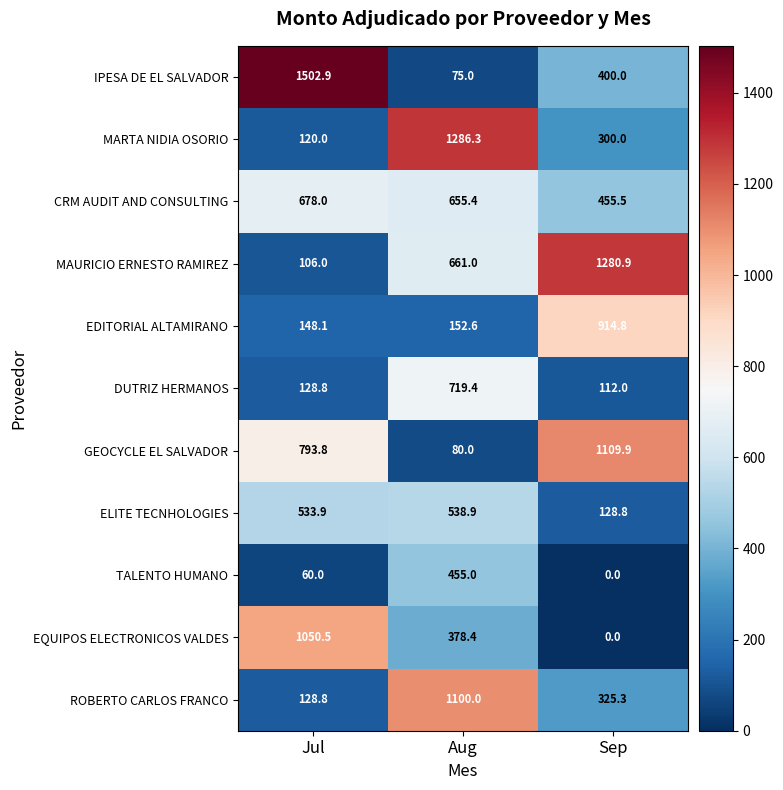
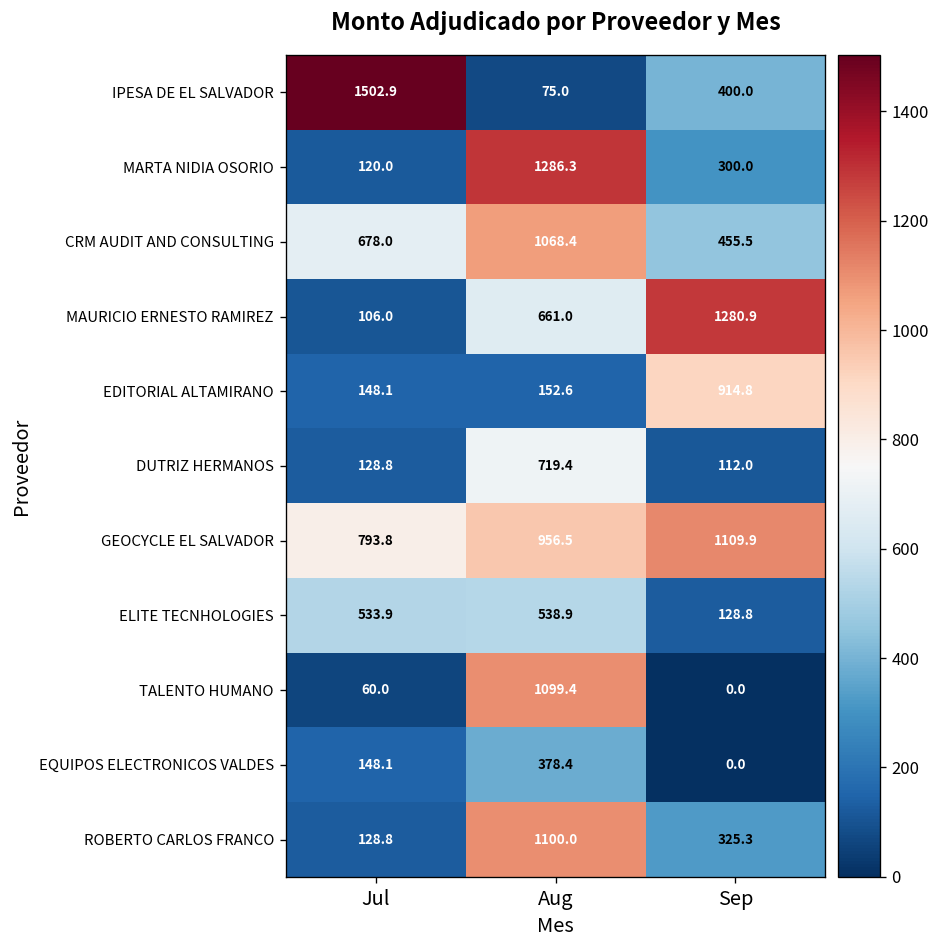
CRM AUDIT AND CONSULTING, Aug: 655.4 -> 1068.4
GEOCYCLE EL SALVADOR, Aug: 80.0 -> 956.5
TALENTO HUMANO, Aug: 455.0 -> 1099.4
EQUIPOS ELECTRONICOS VALDES, Jul: 1050.5 -> 148.1
